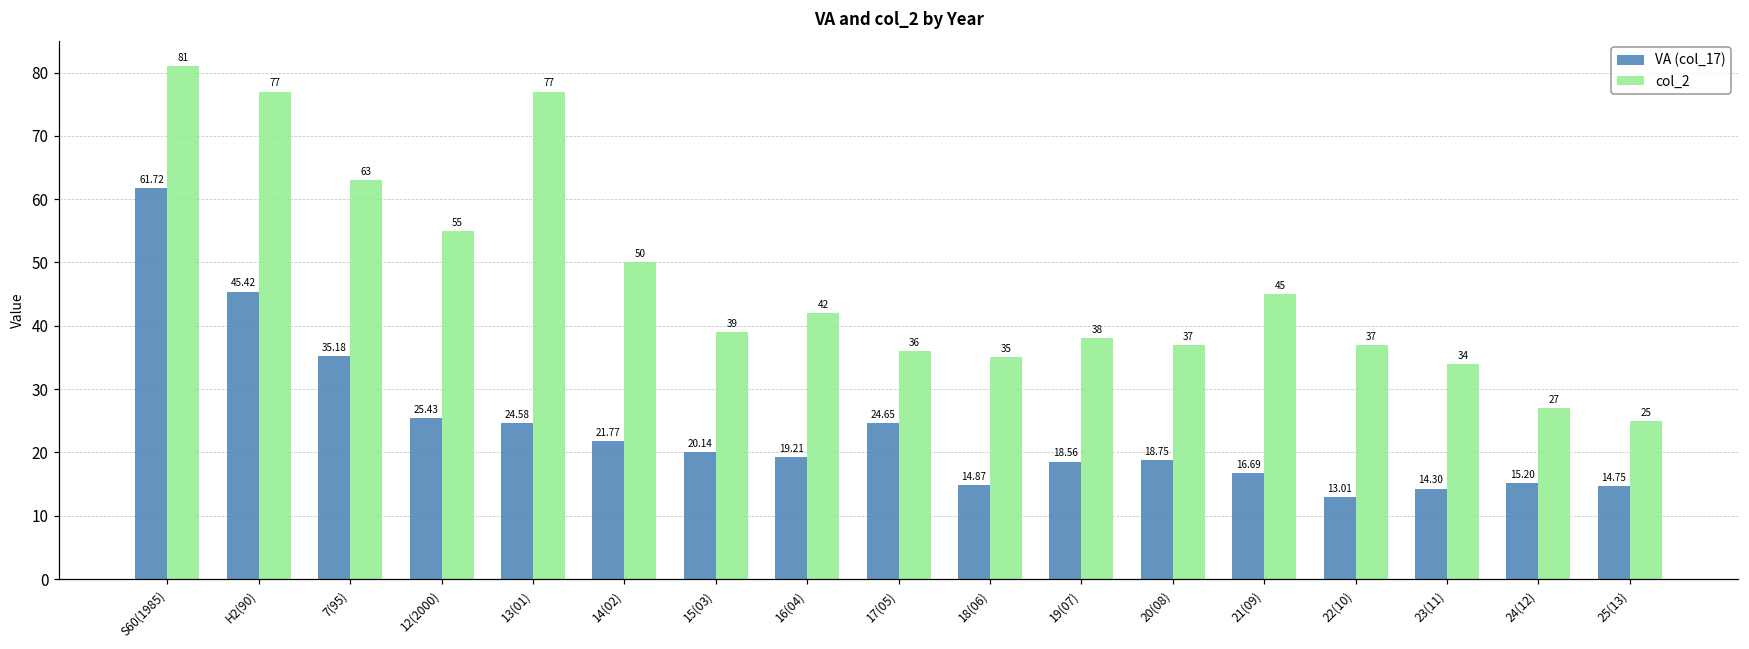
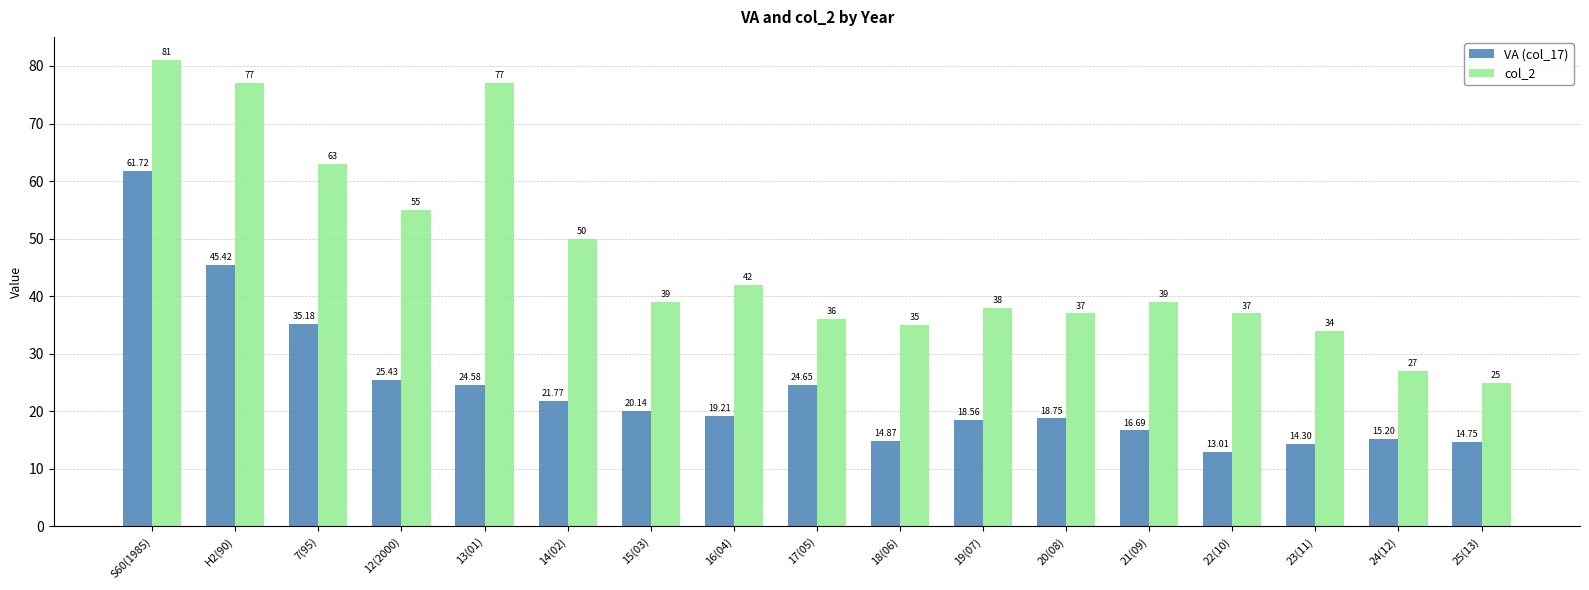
col_2, 21(09): 45 -> 39
